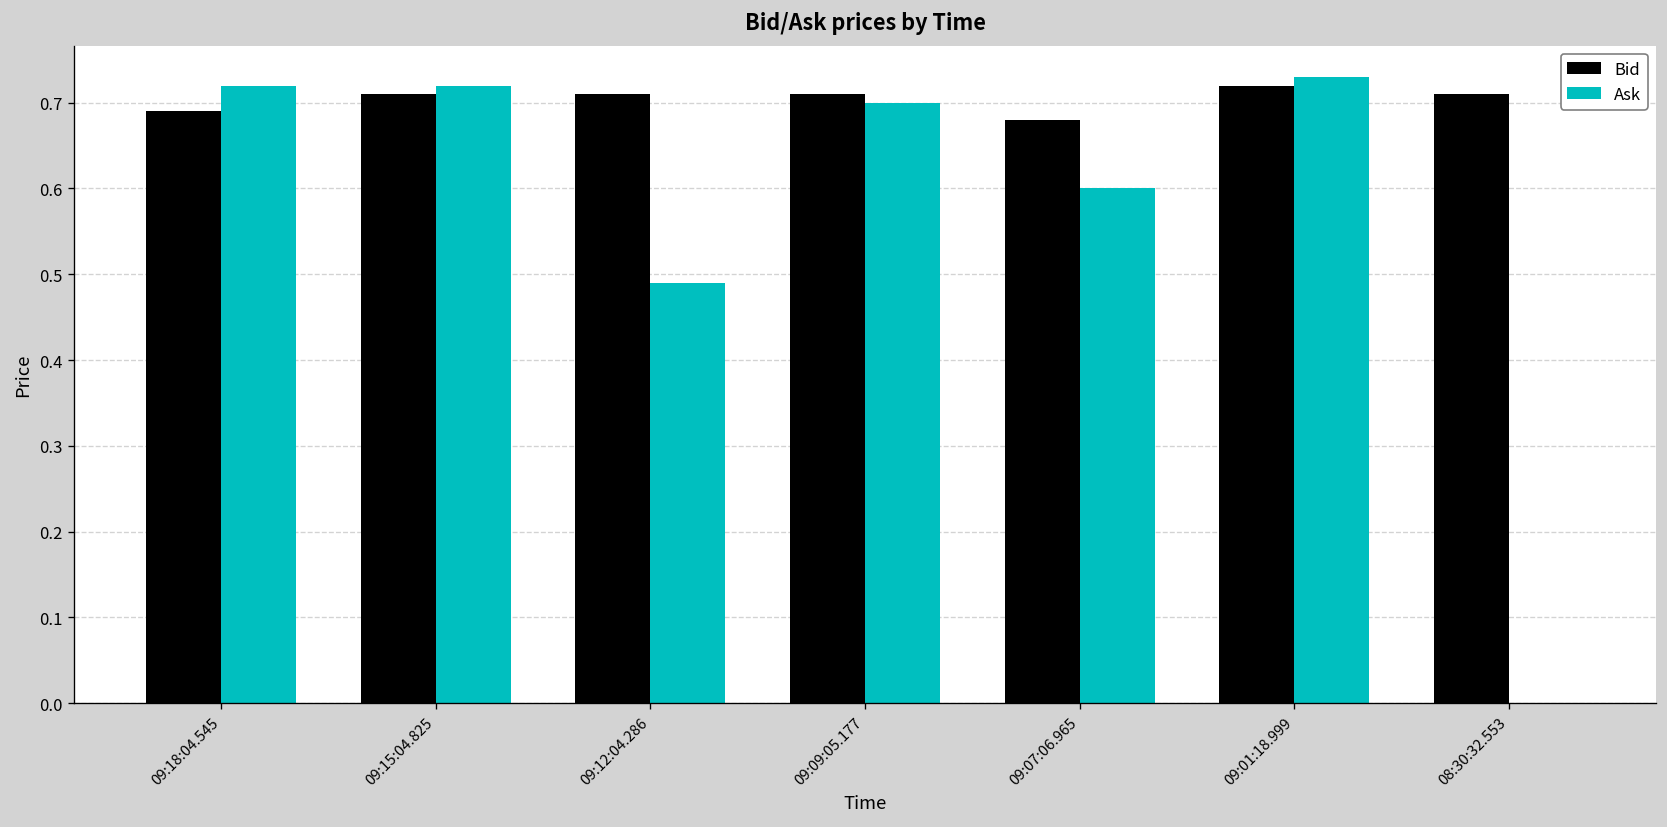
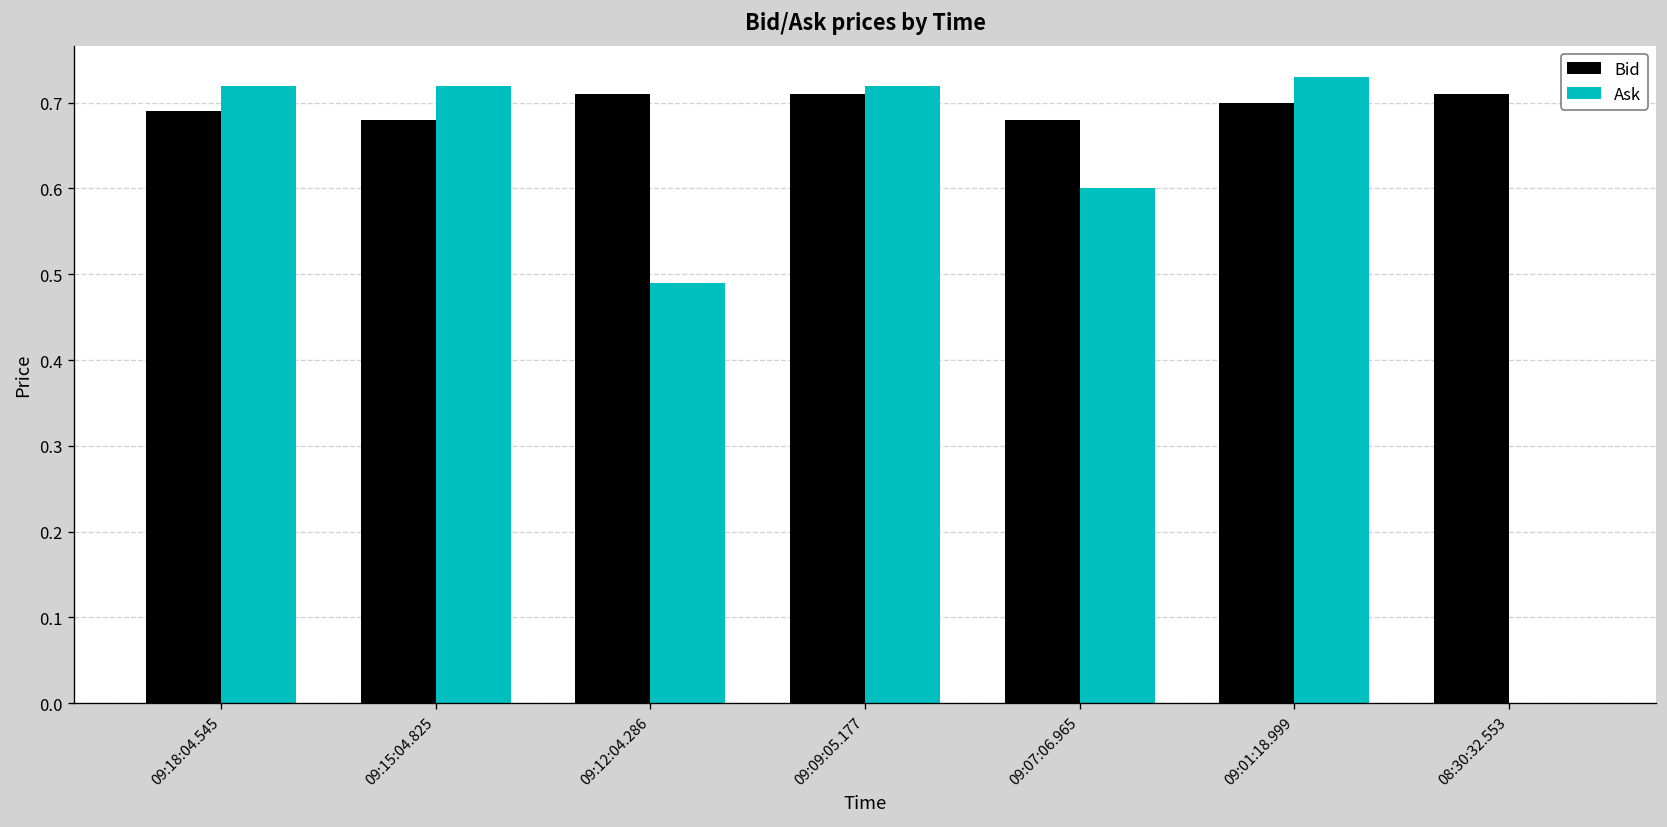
Bid, 09:15:04.825: 0.71 -> 0.68
Ask, 09:09:05.177: 0.70 -> 0.72
Bid, 09:01:18.999: 0.72 -> 0.70
